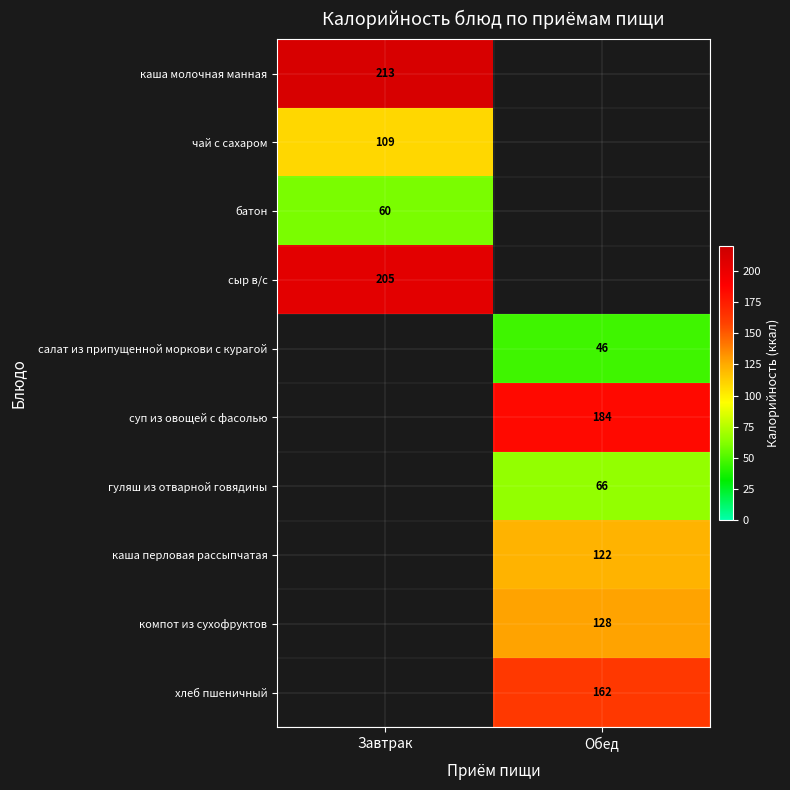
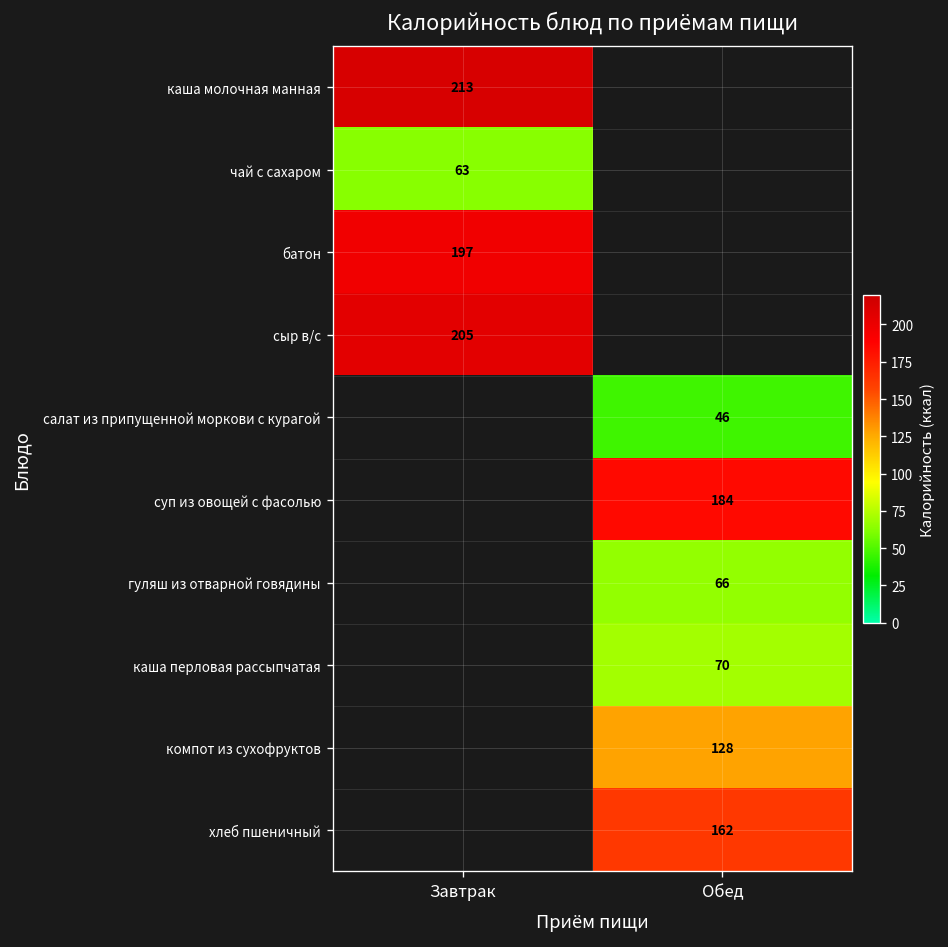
чай с сахаром, Завтрак: 109 -> 63
батон, Завтрак: 60 -> 197
каша перловая рассыпчатая, Обед: 122 -> 70
